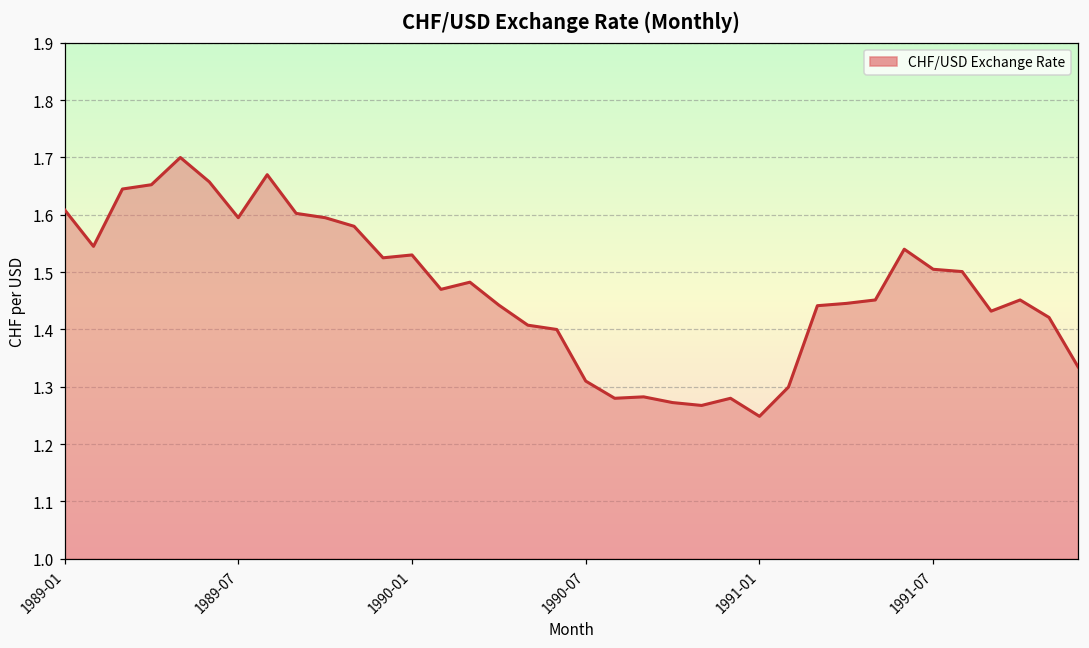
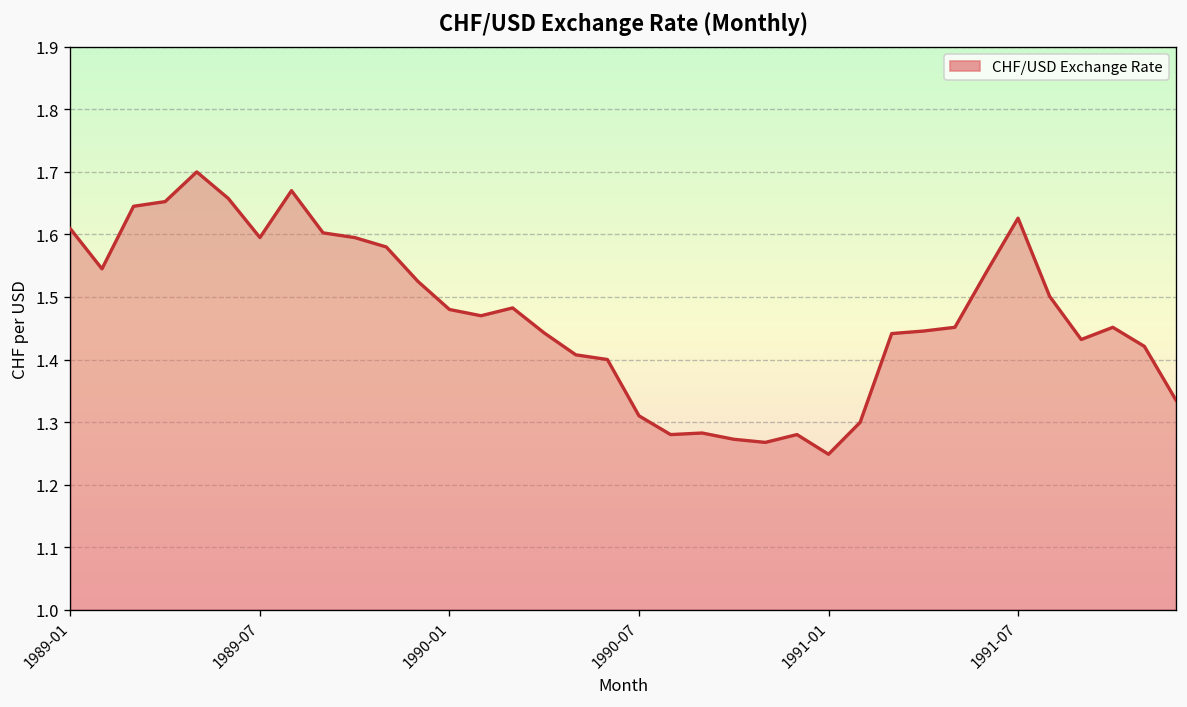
1990-01: 1.53 -> 1.48
1991-07: 1.51 -> 1.63
